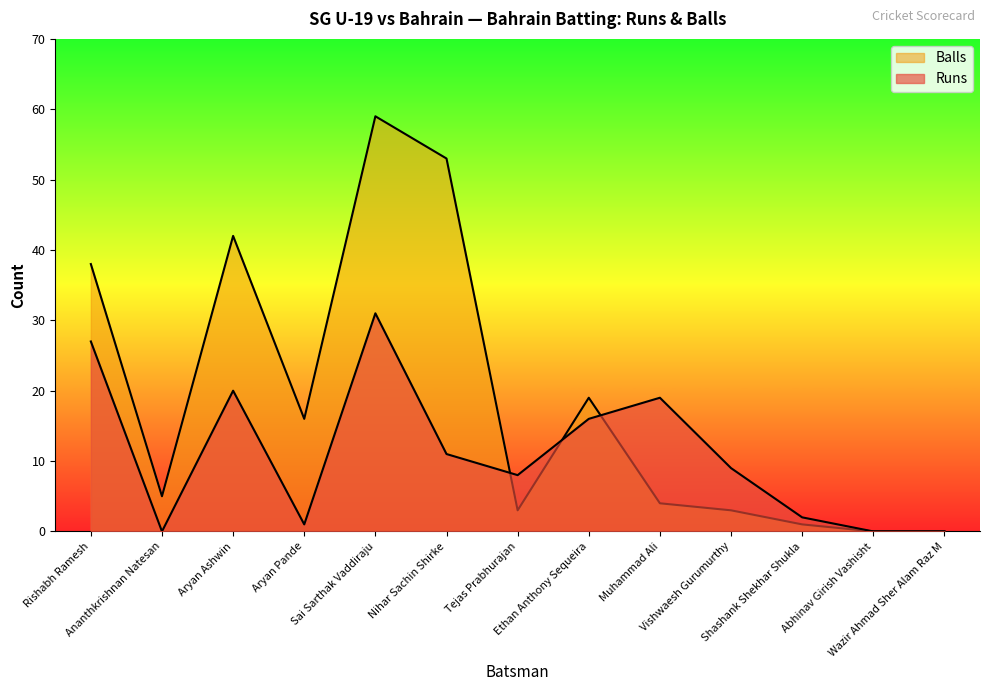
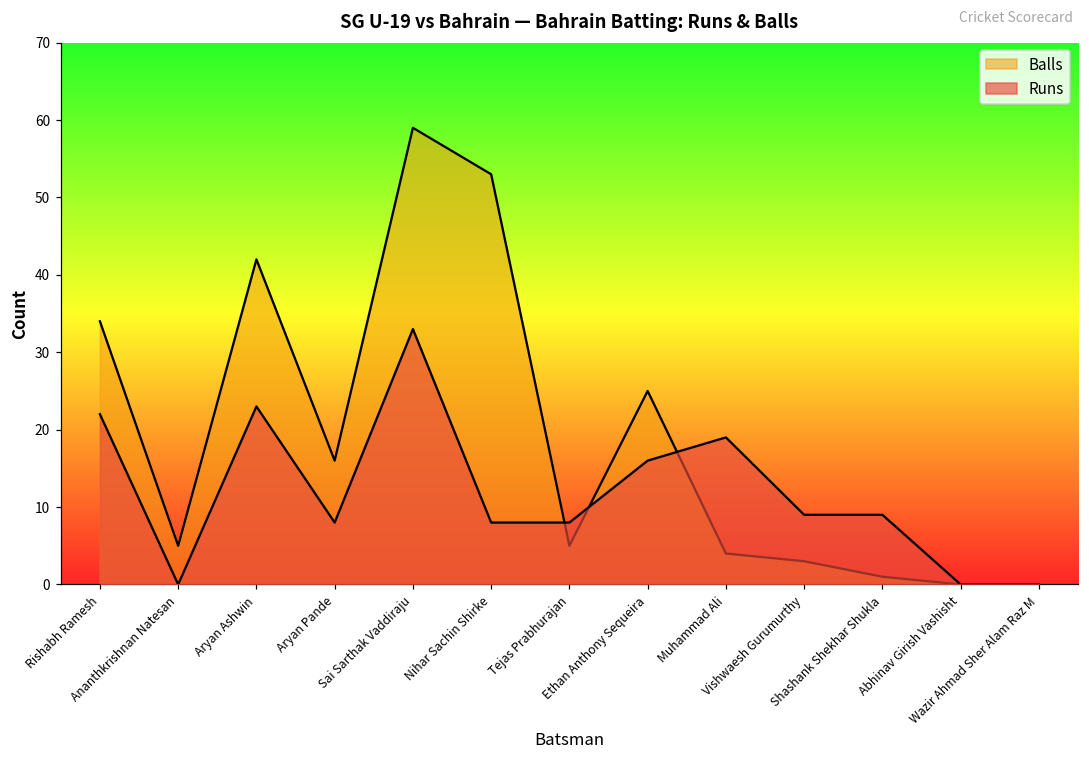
Balls, Rishabh Ramesh: 38 -> 34
Runs, Rishabh Ramesh: 27 -> 22
Runs, Aryan Ashwin: 20 -> 23
Runs, Aryan Pande: 1 -> 8
Runs, Sai Sarthak Vaddiraju: 31 -> 33
Runs, Nihar Sachin Shirke: 11 -> 8
Balls, Tejas Prabhurajan: 3 -> 5
Balls, Ethan Anthony Sequeira: 19 -> 25
Runs, Shashank Shekhar Shukla: 2 -> 9
